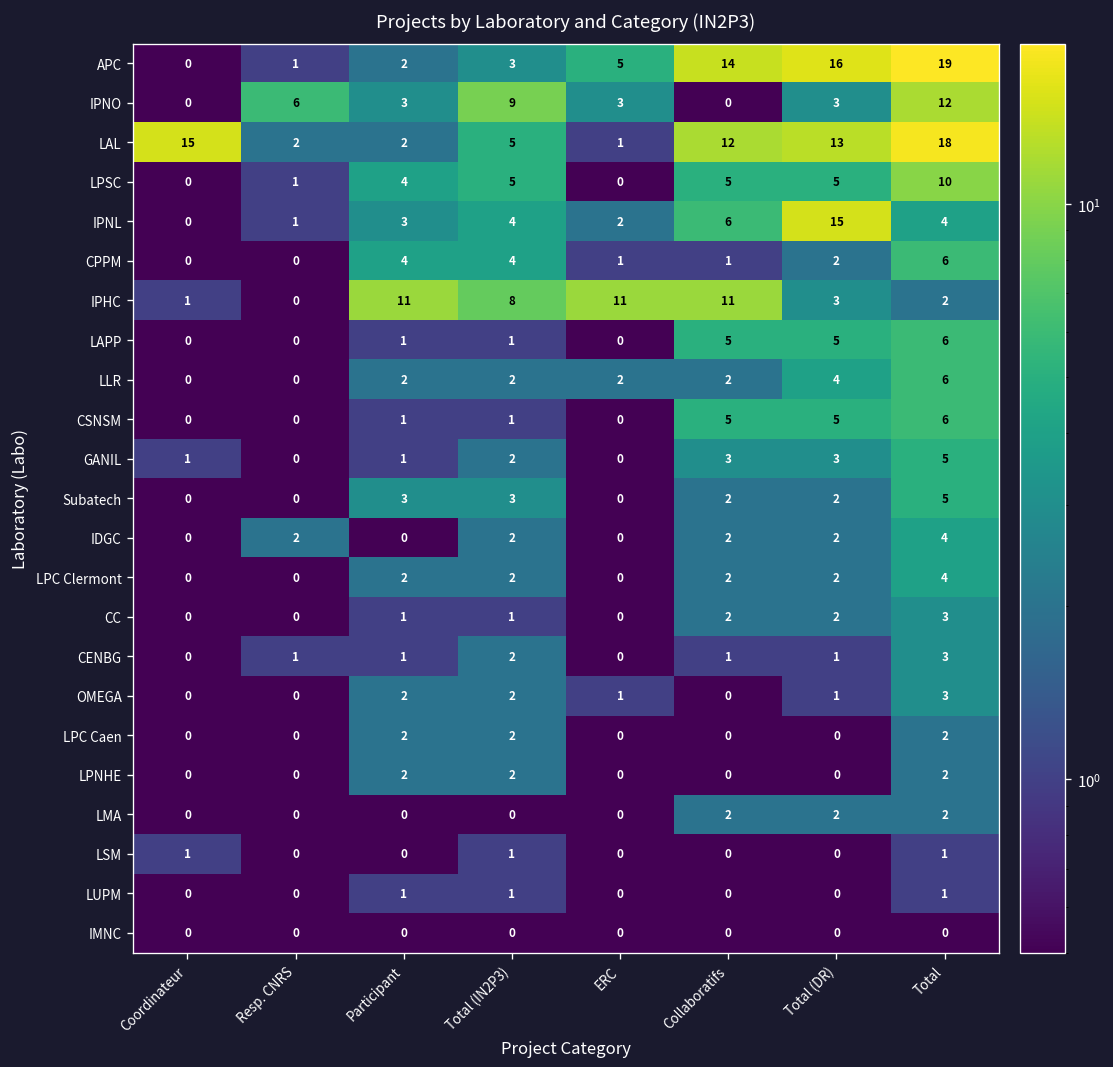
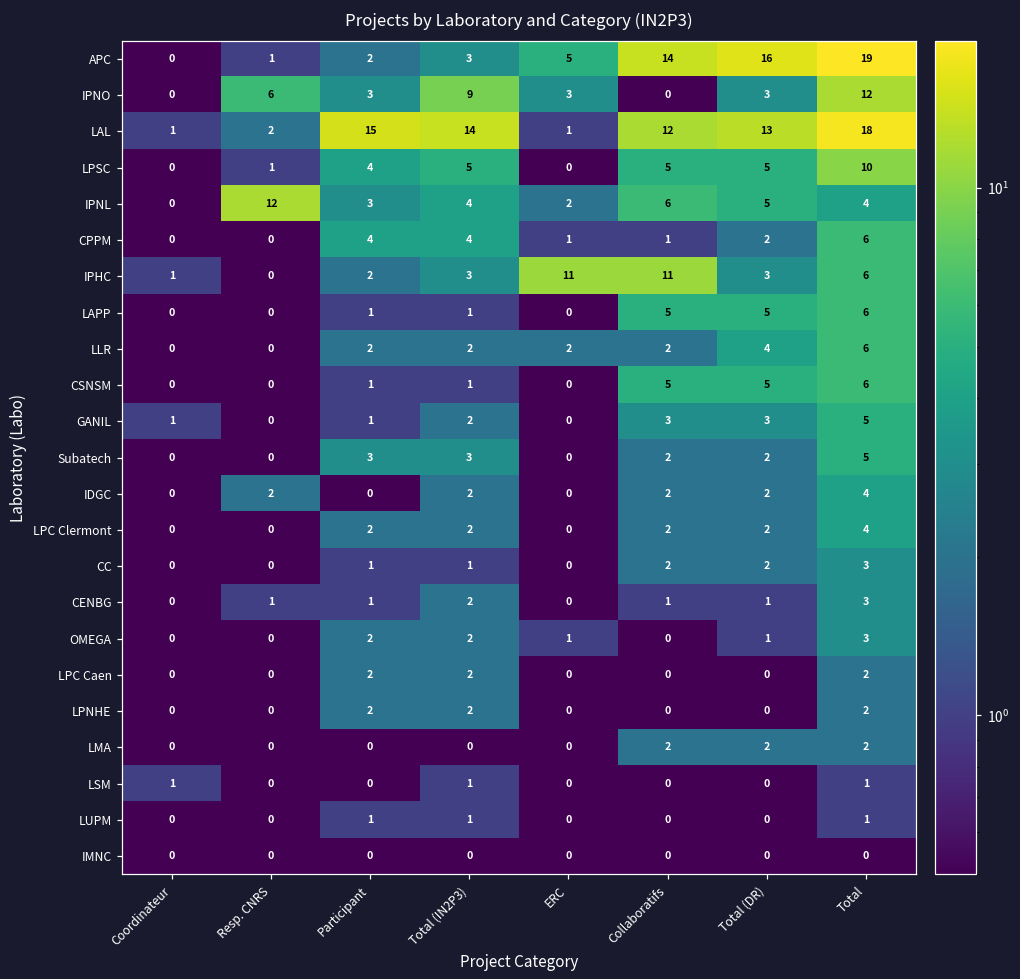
LAL, Coordinateur: 15 -> 1
LAL, Participant: 2 -> 15
LAL, Total (IN2P3): 5 -> 14
IPNL, Resp. CNRS: 1 -> 12
IPNL, Total (DR): 15 -> 5
IPHC, Participant: 11 -> 2
IPHC, Total (IN2P3): 8 -> 3
IPHC, Total: 2 -> 6
